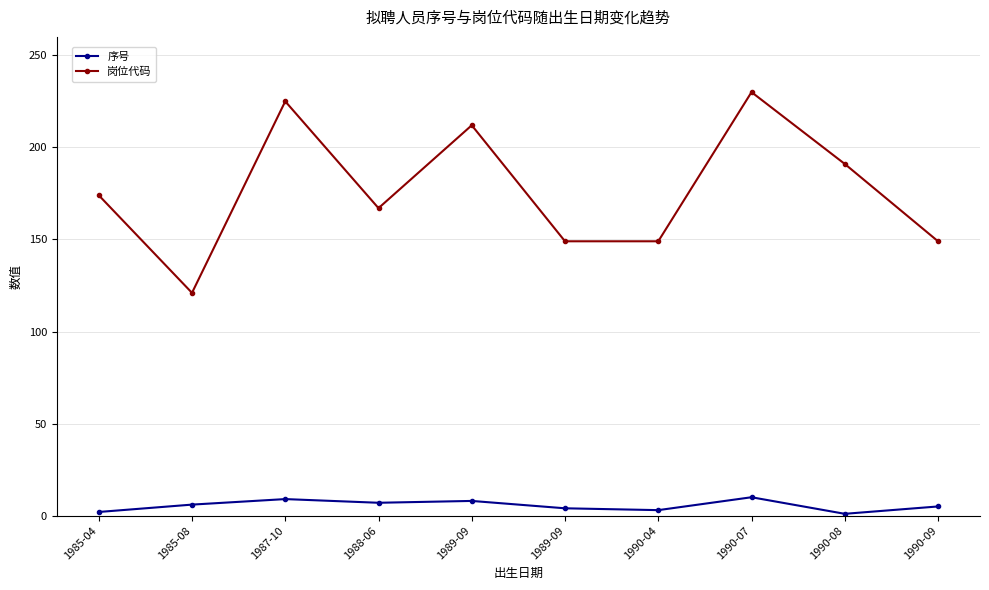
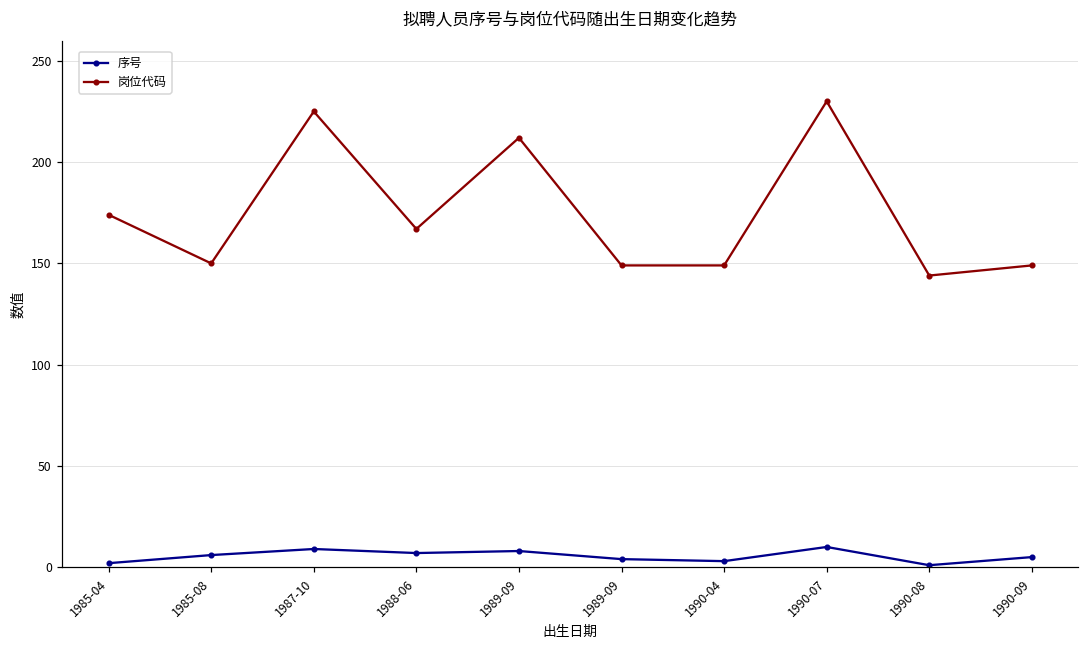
岗位代码, 1985-08: 121 -> 150
岗位代码, 1990-08: 191 -> 144
